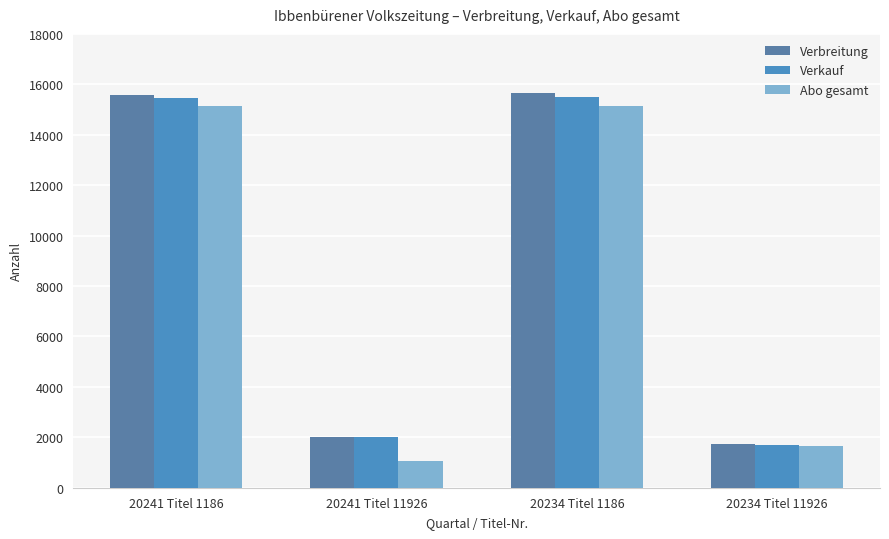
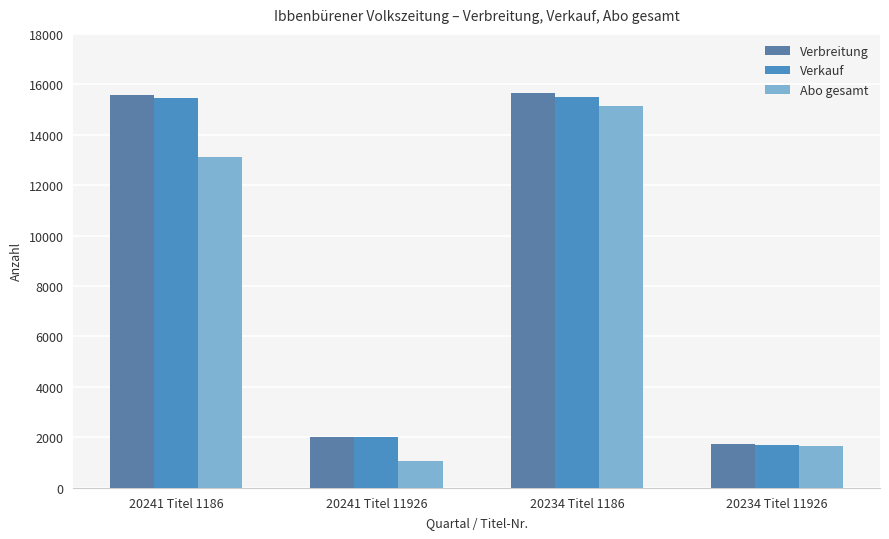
Abo gesamt, 20241 Titel 1186: 15100 -> 13100
